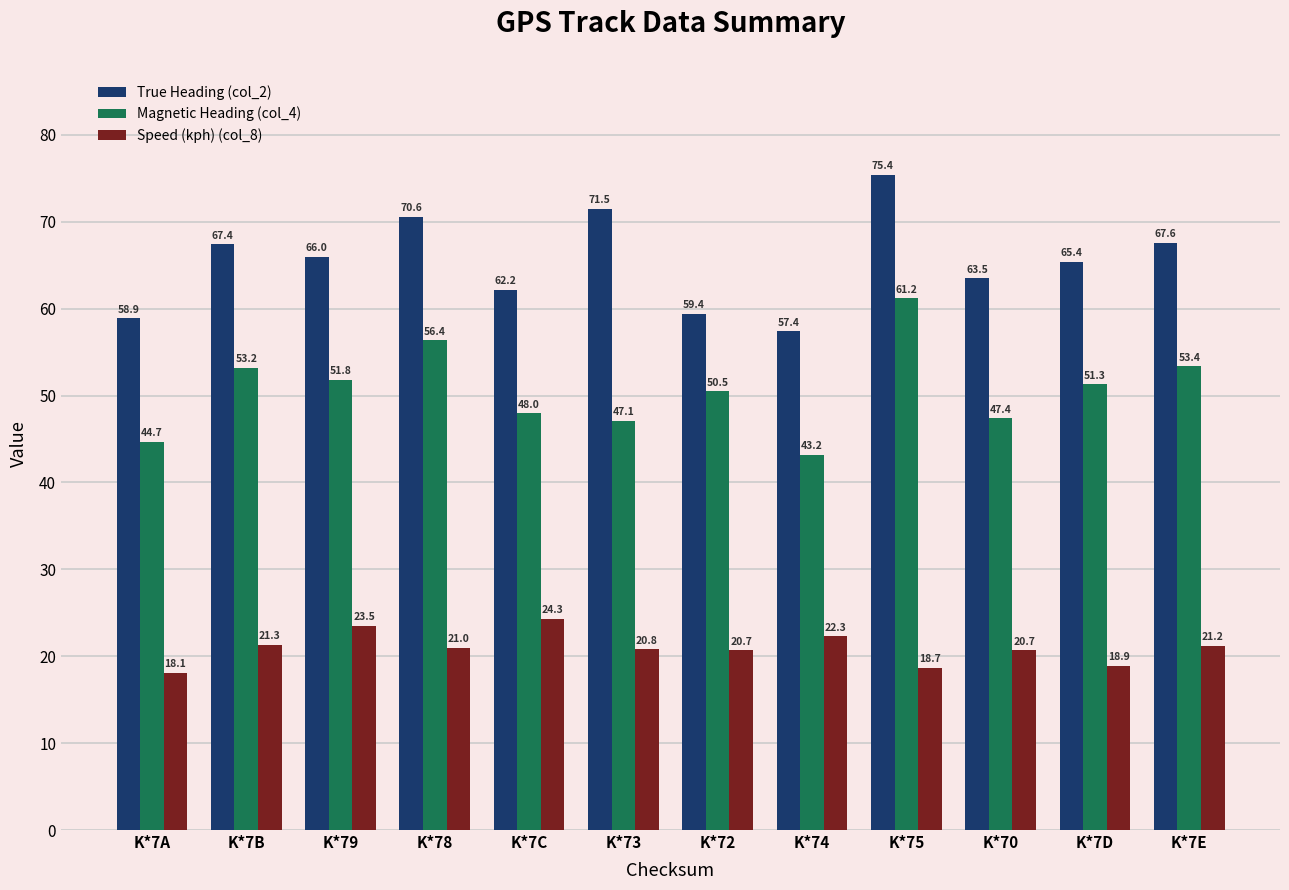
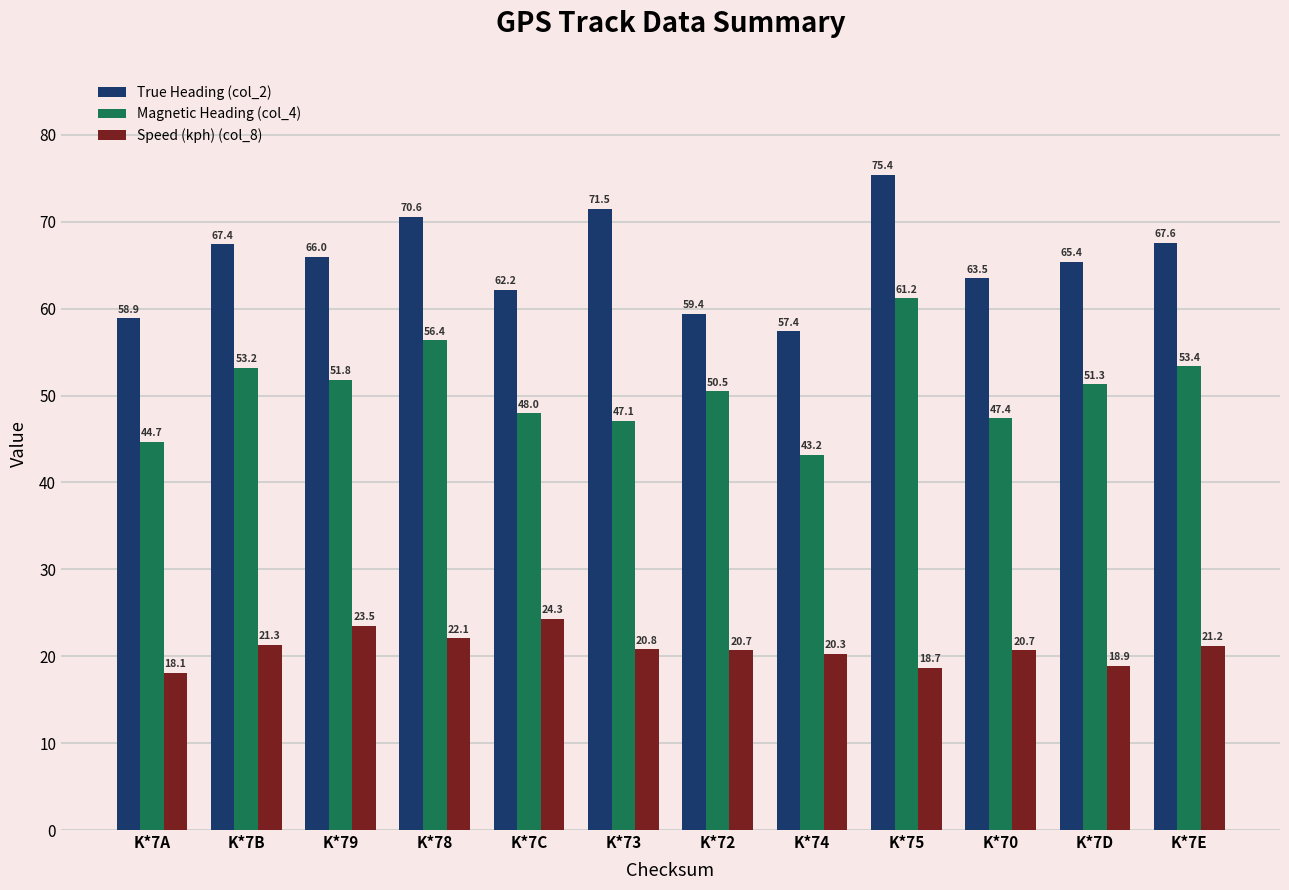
Speed (kph) (col_8), K*78: 21.0 -> 22.1
Speed (kph) (col_8), K*74: 22.3 -> 20.3
